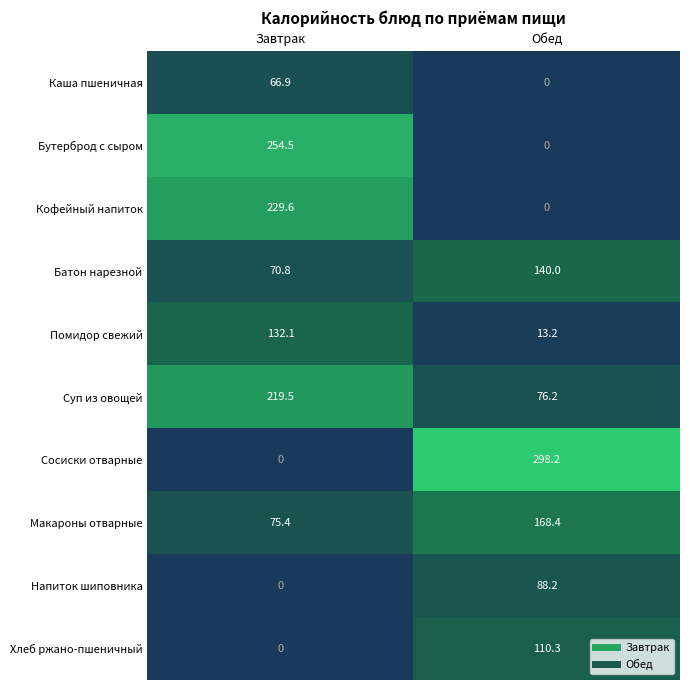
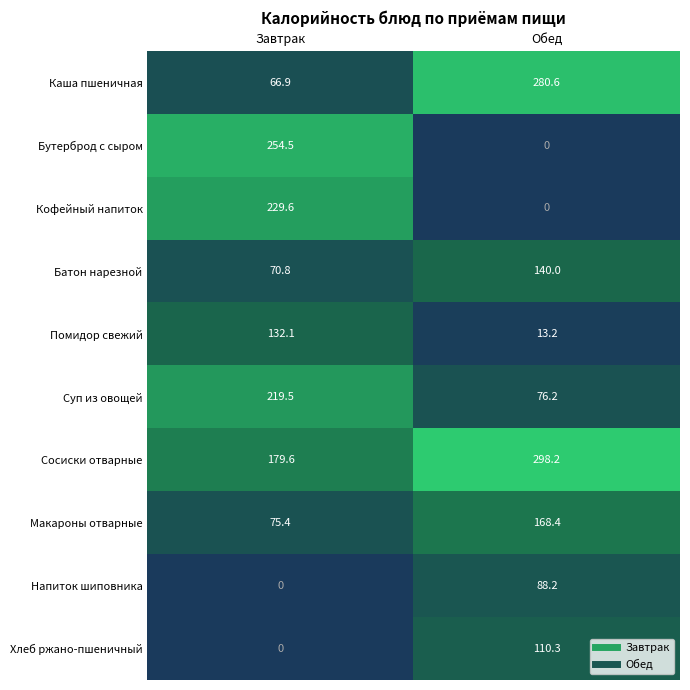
Каша пшеничная, Обед: 0 -> 280.6
Сосиски отварные, Завтрак: 0 -> 179.6
